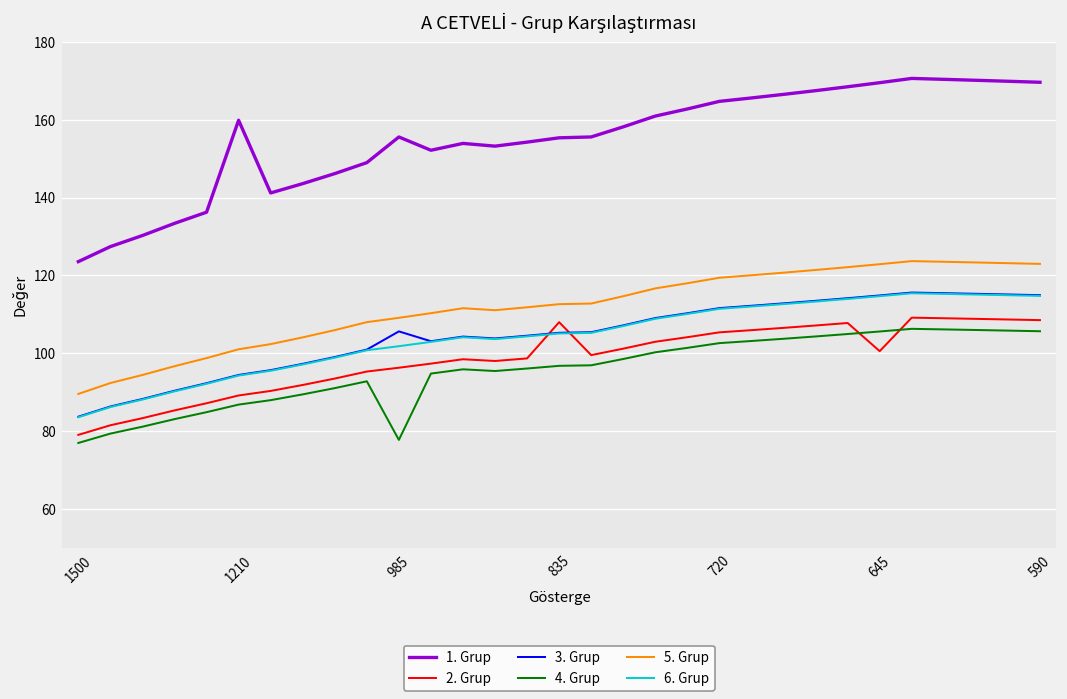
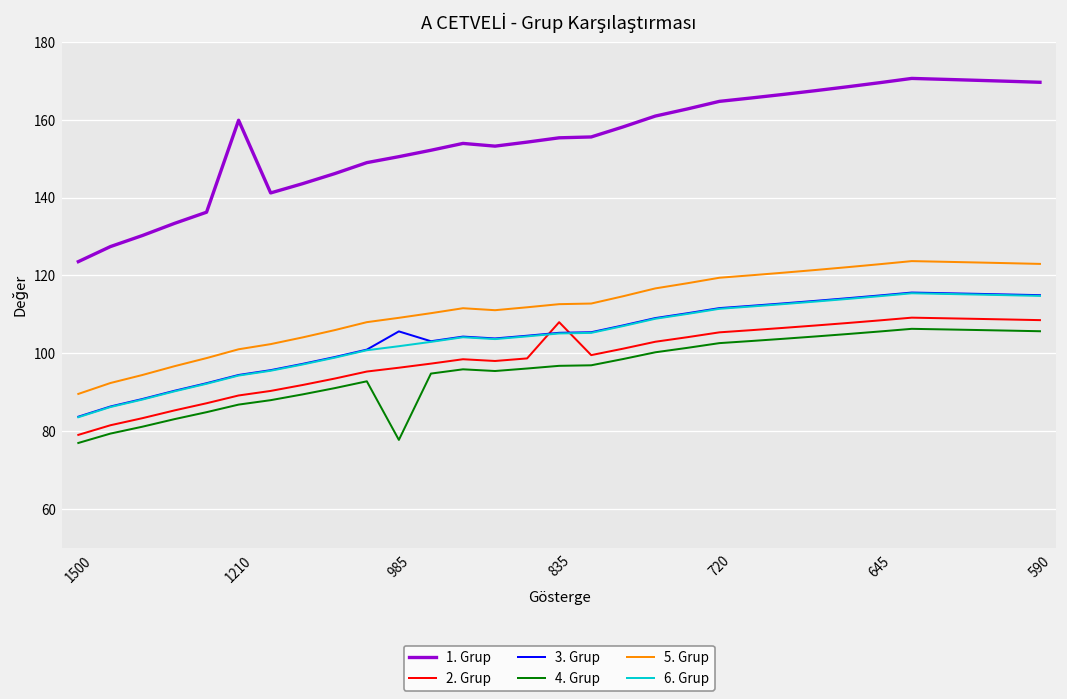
1. Grup, 985: 156 -> 151
2. Grup, 645: 101 -> 108
